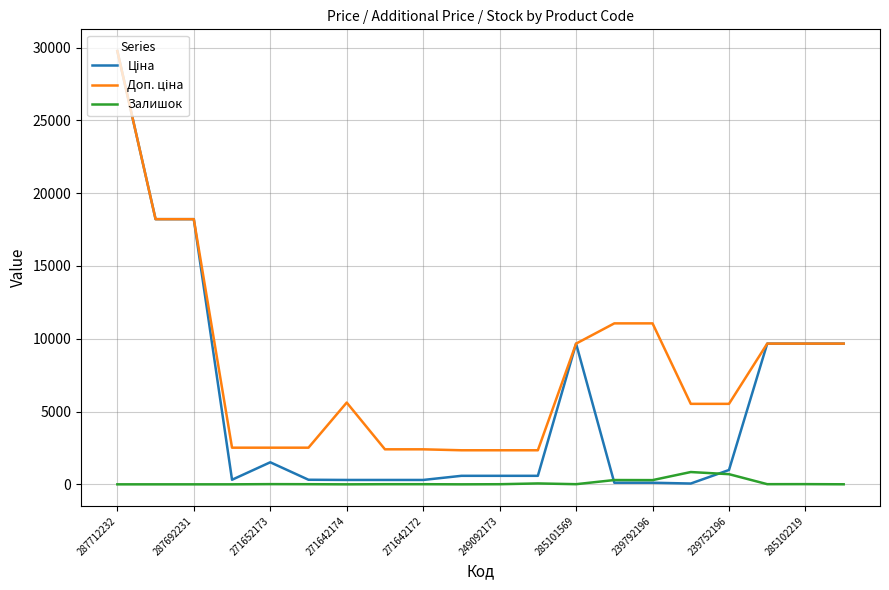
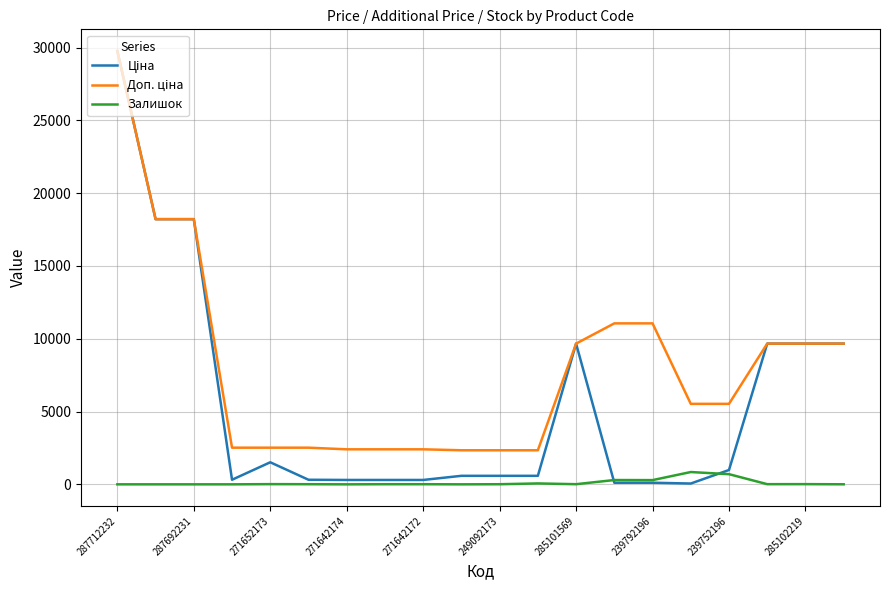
Доп. ціна, 271642174: 5600 -> 2400
